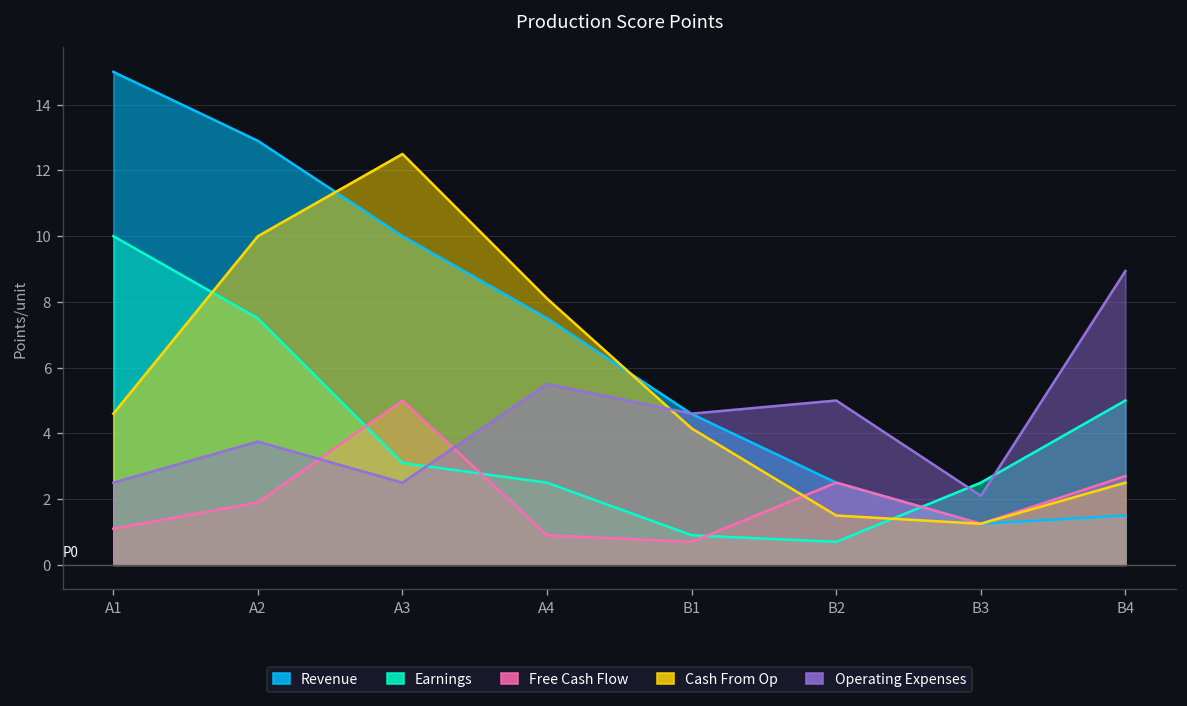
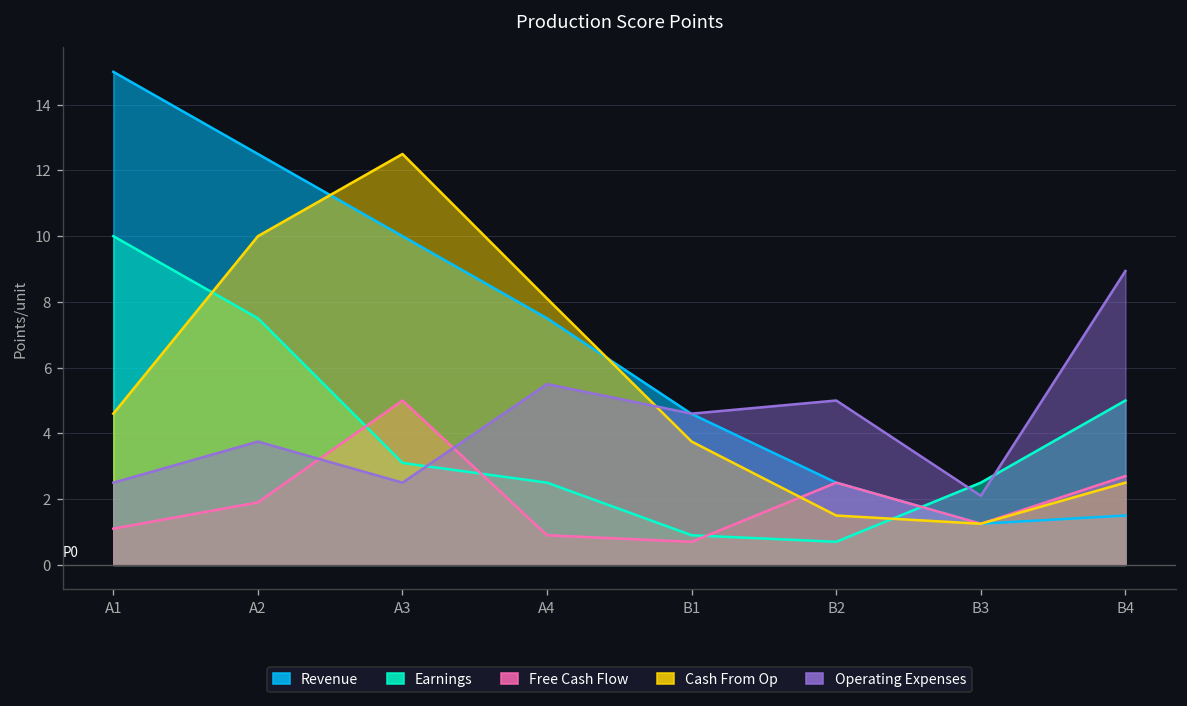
Revenue, A2: 12.9 -> 12.5
Cash From Op, B1: 4.2 -> 3.8
